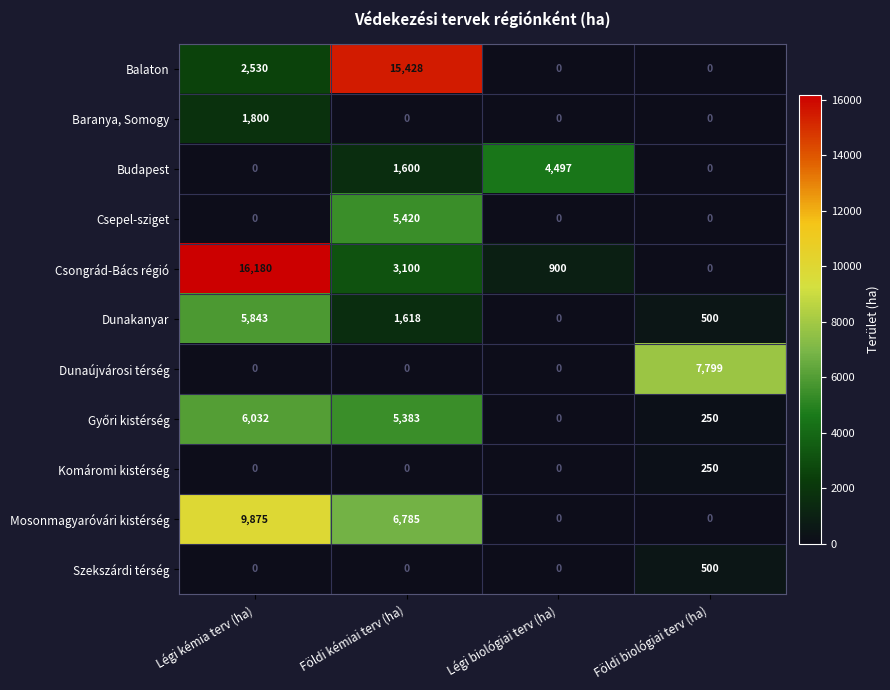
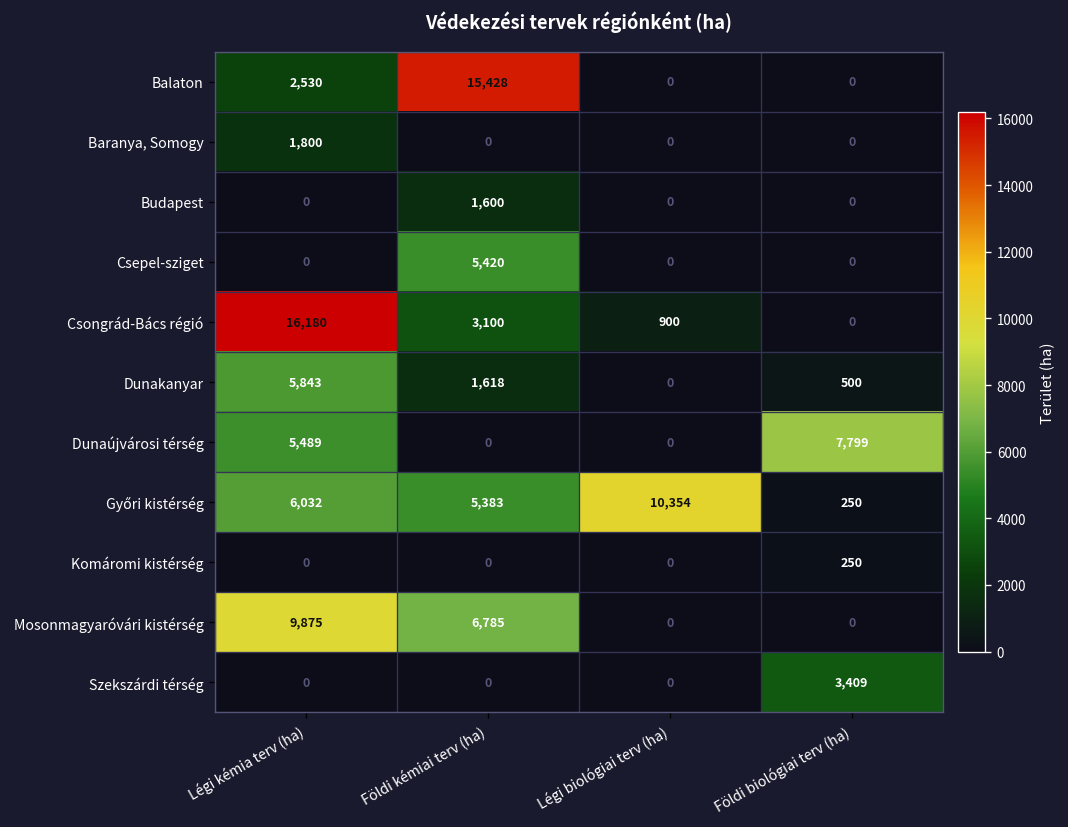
Budapest, Légi biológiai terv (ha): 4,497 -> 0
Dunaújvárosi térség, Légi kémia terv (ha): 0 -> 5,489
Győri kistérség, Légi biológiai terv (ha): 0 -> 10,354
Szekszárdi térség, Földi biológiai terv (ha): 500 -> 3,409
